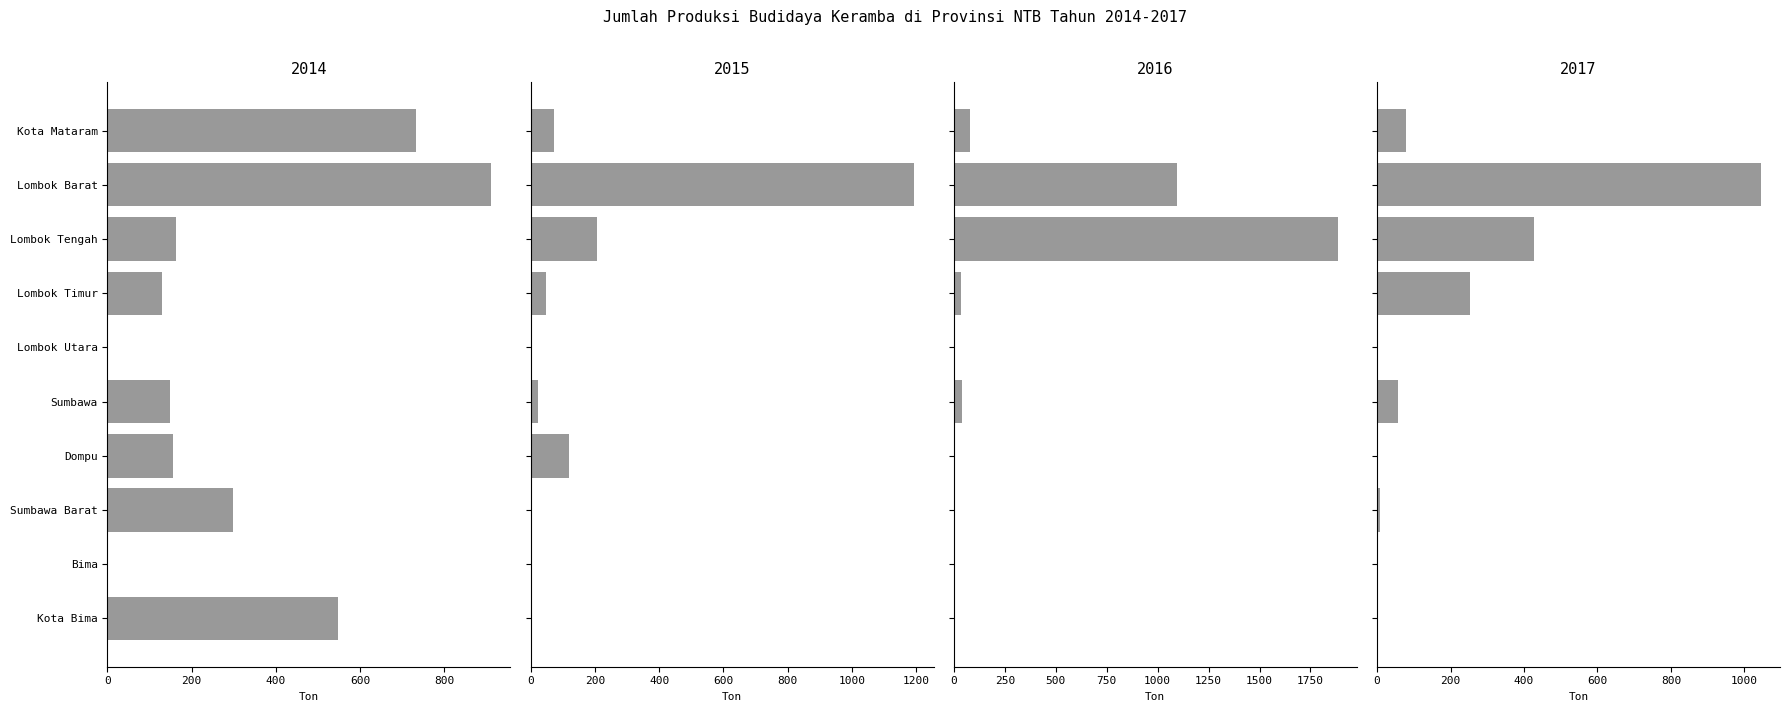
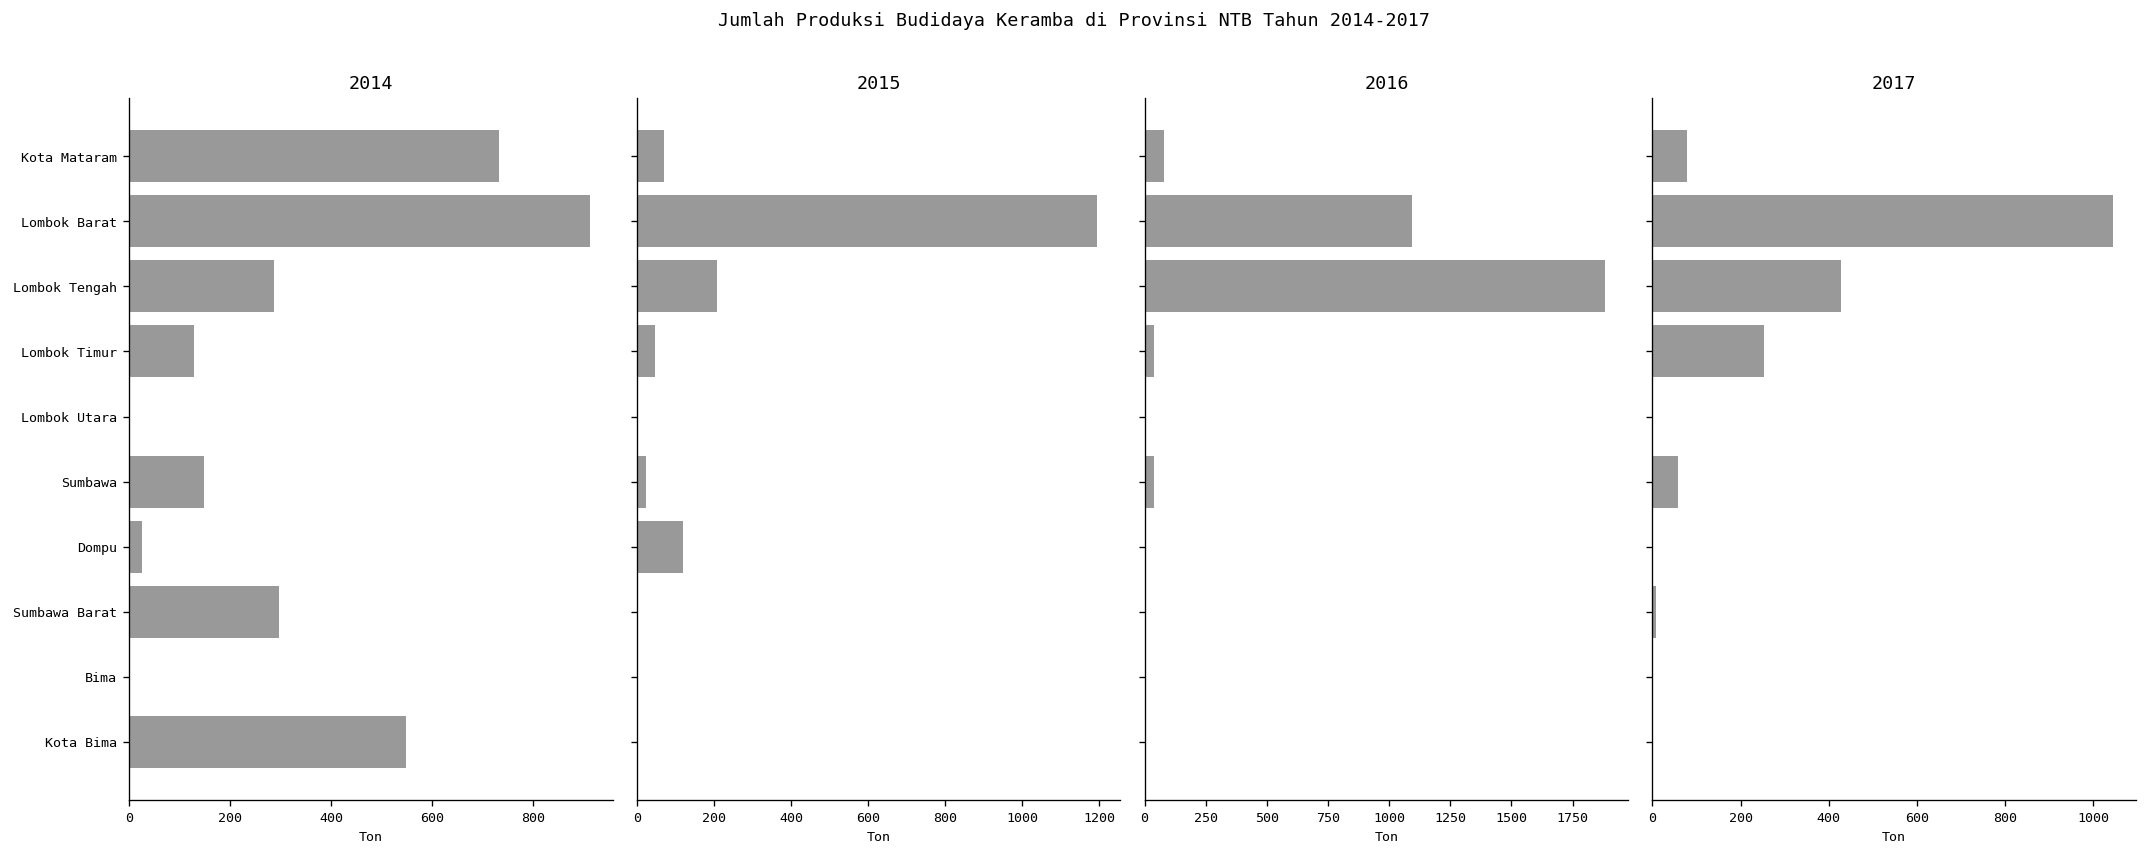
2014, Lombok Tengah: 160 -> 290
2014, Dompu: 160 -> 30
